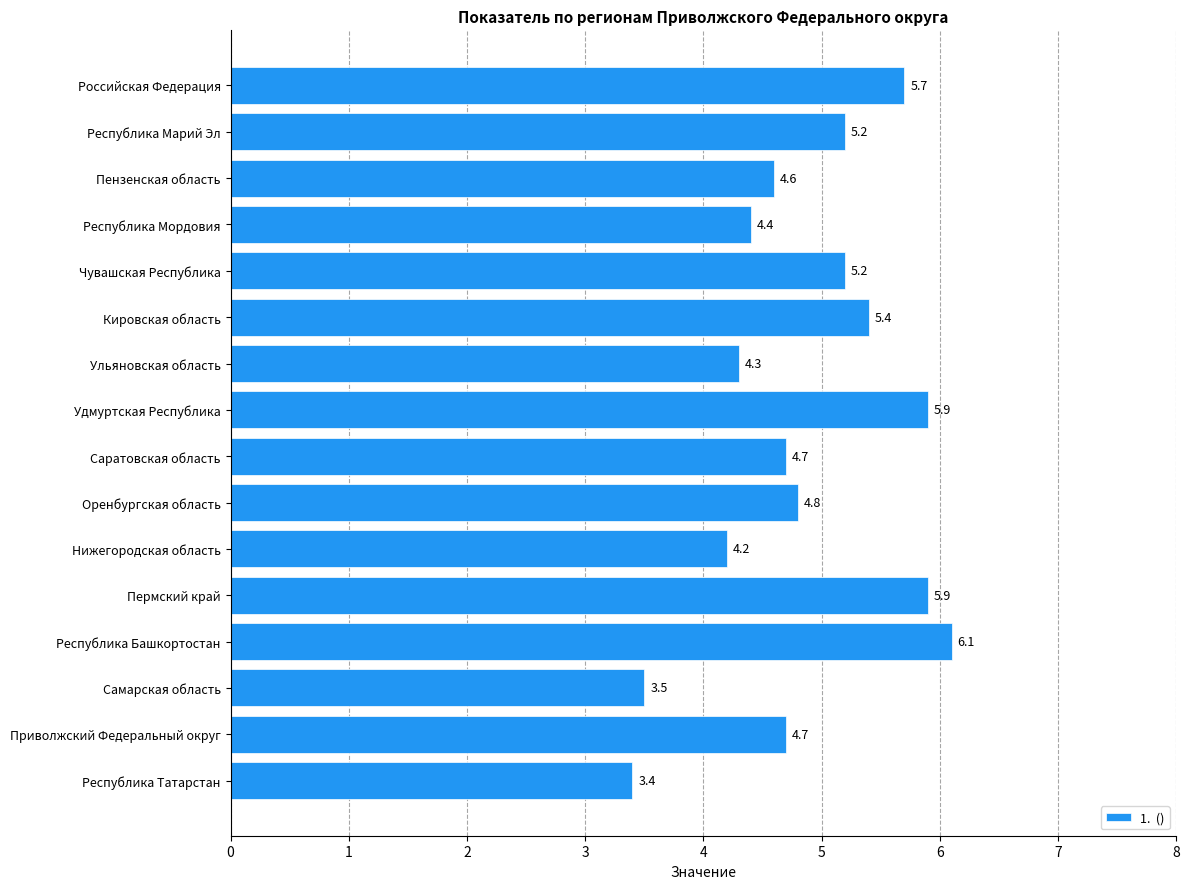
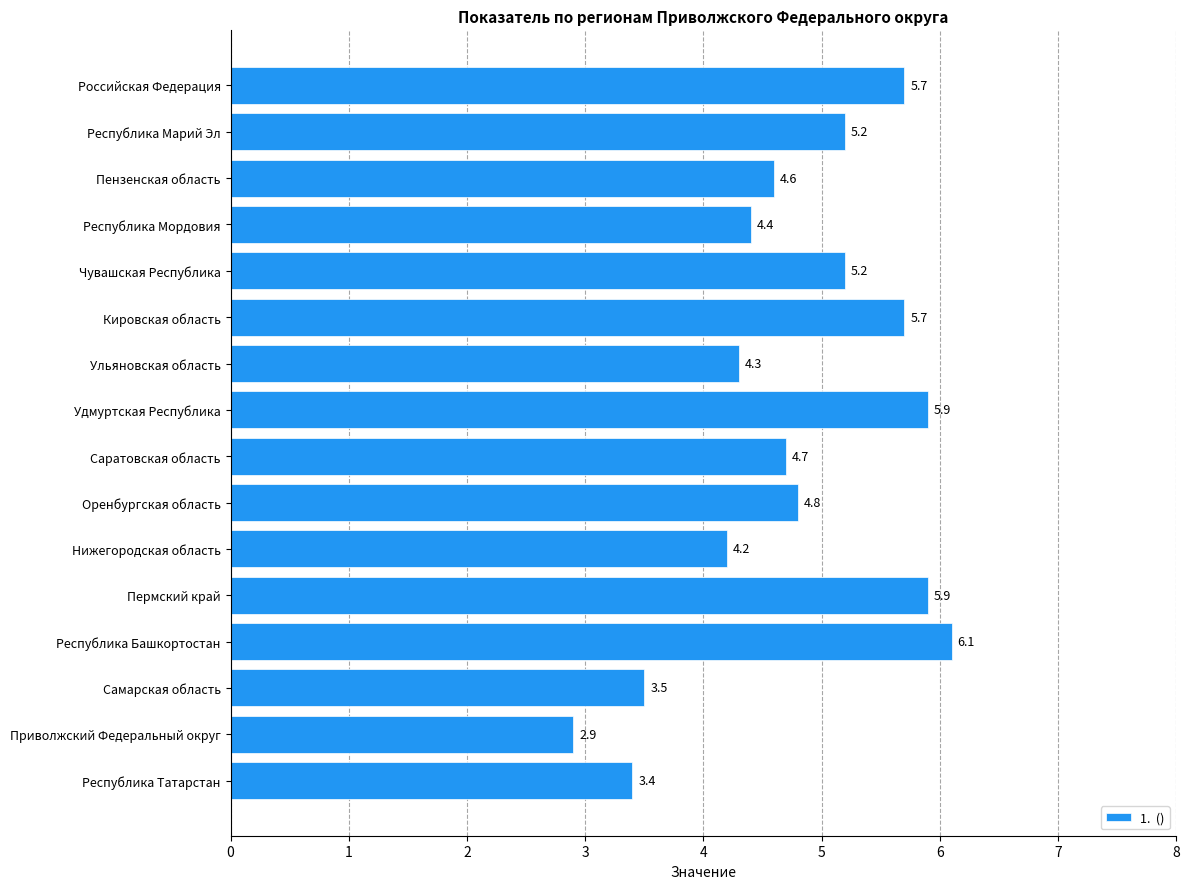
Кировская область: 5.4 -> 5.7
Приволжский Федеральный округ: 4.7 -> 2.9
